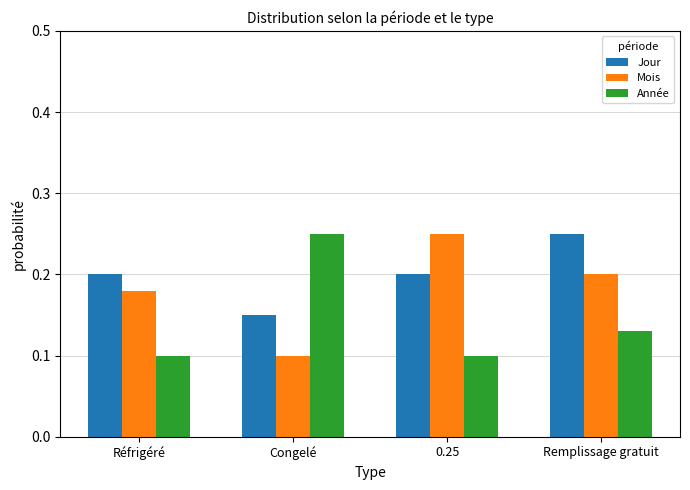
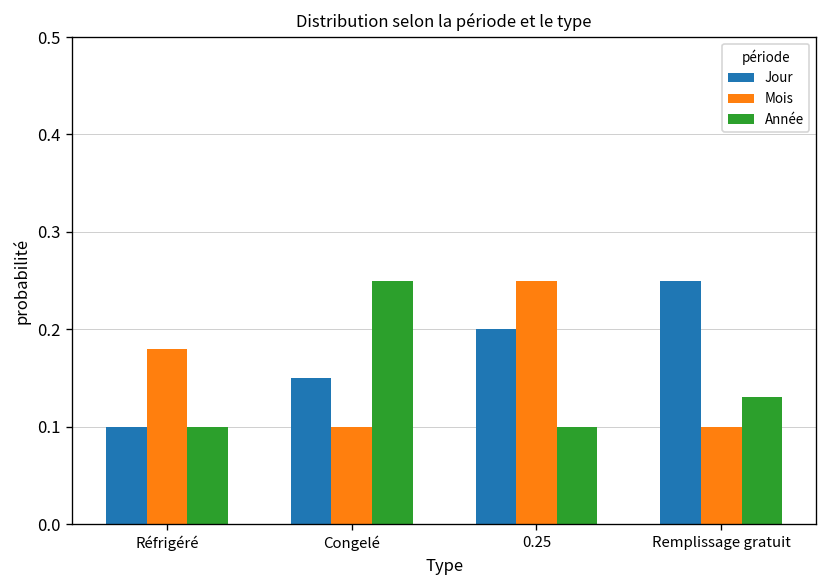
Jour, Réfrigéré: 0.2 -> 0.1
Mois, Remplissage gratuit: 0.2 -> 0.1
